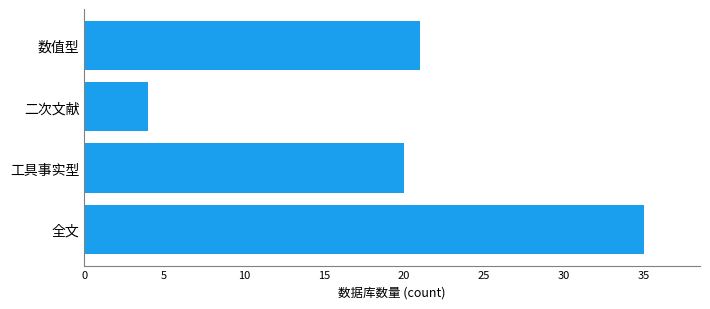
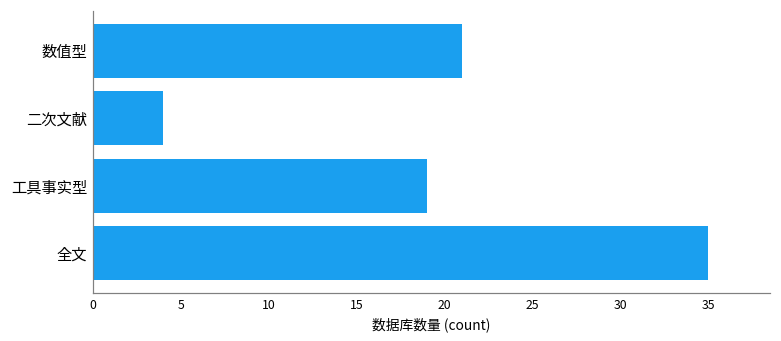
工具事实型: 20 -> 19
